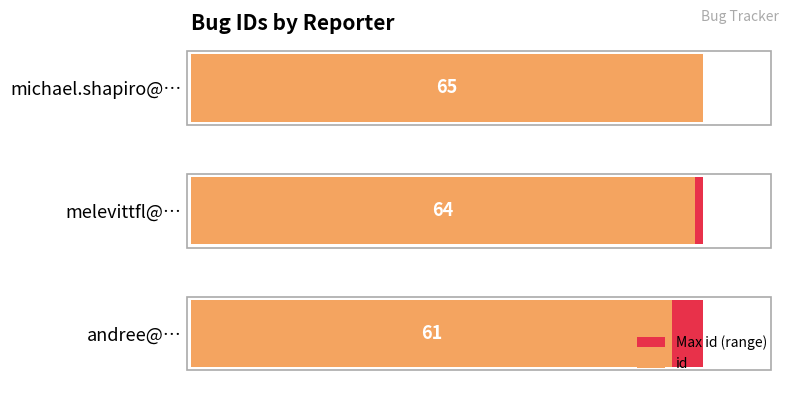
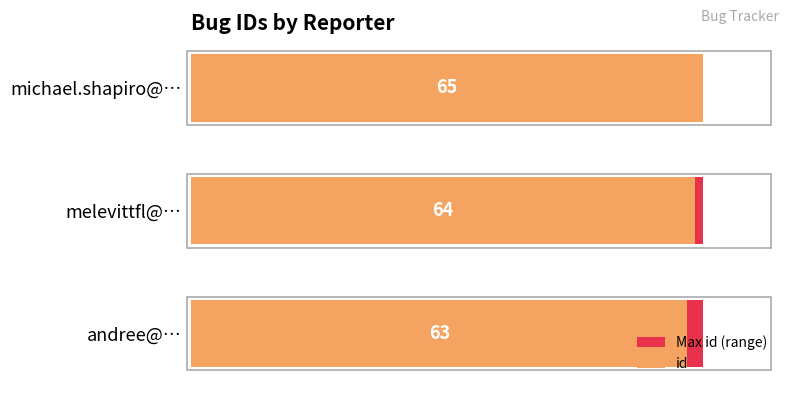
id, andree@…: 61 -> 63
